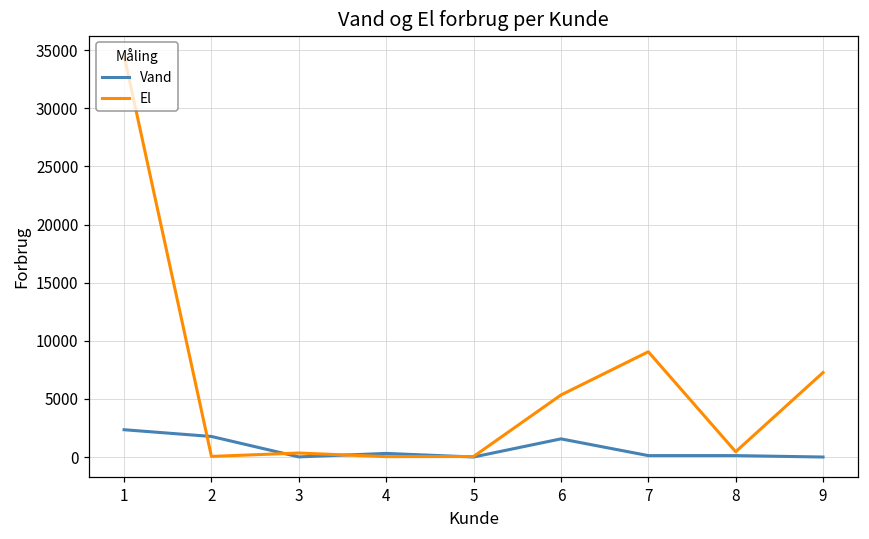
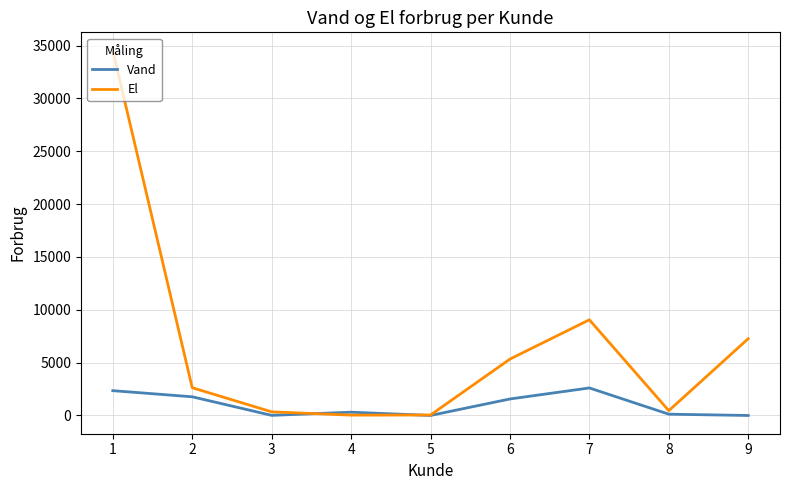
El, 2: 100 -> 2600
Vand, 7: 100 -> 2600
